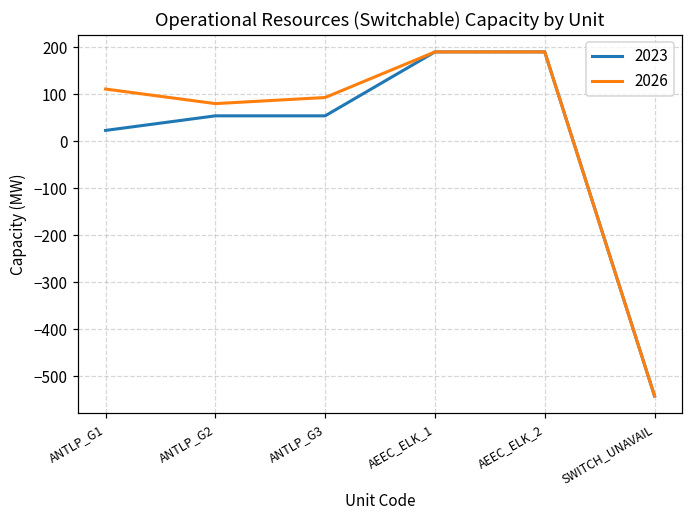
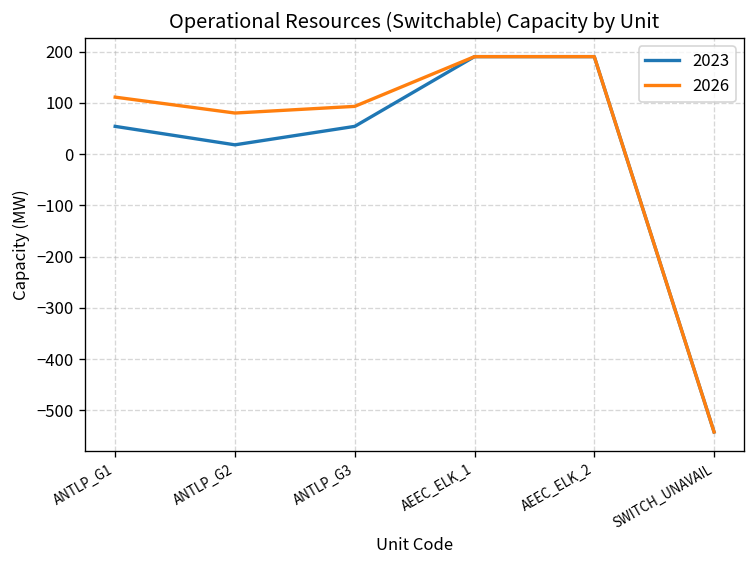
2023, ANTLP_G1: 20 -> 50
2023, ANTLP_G2: 50 -> 20
